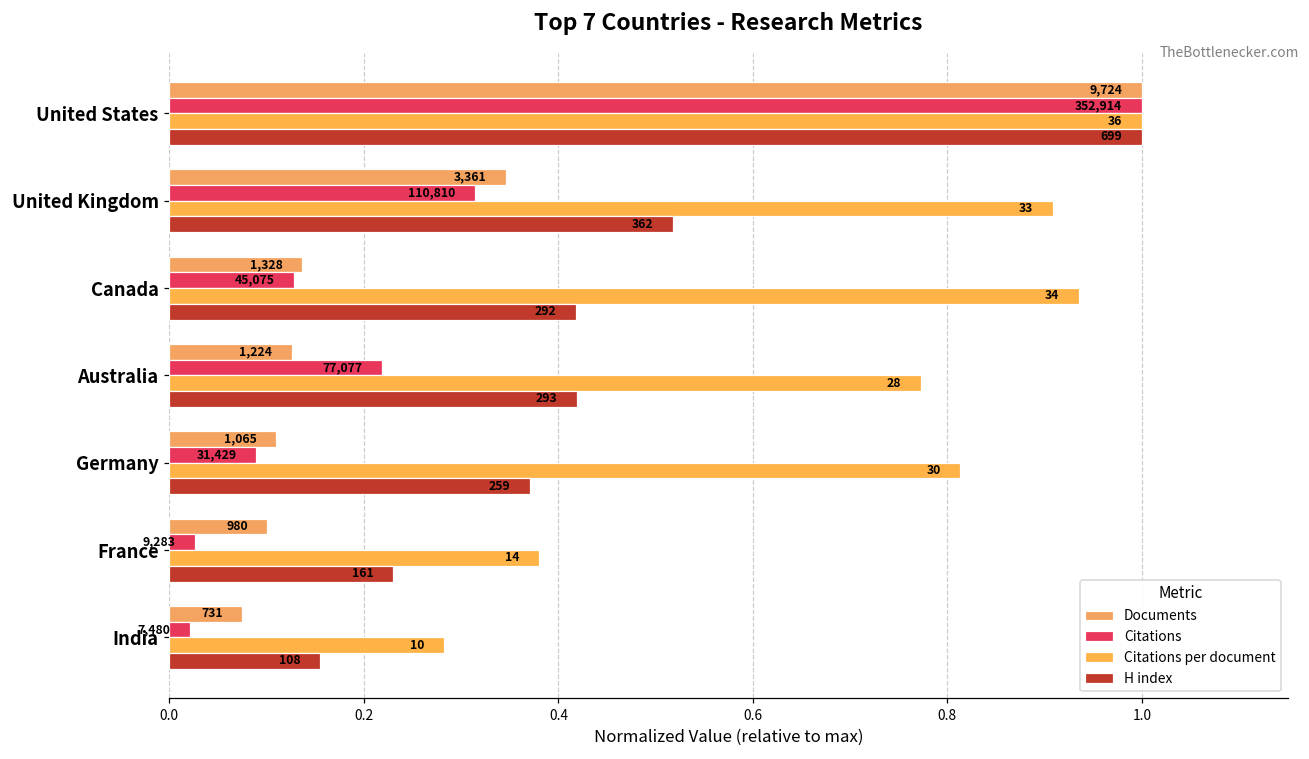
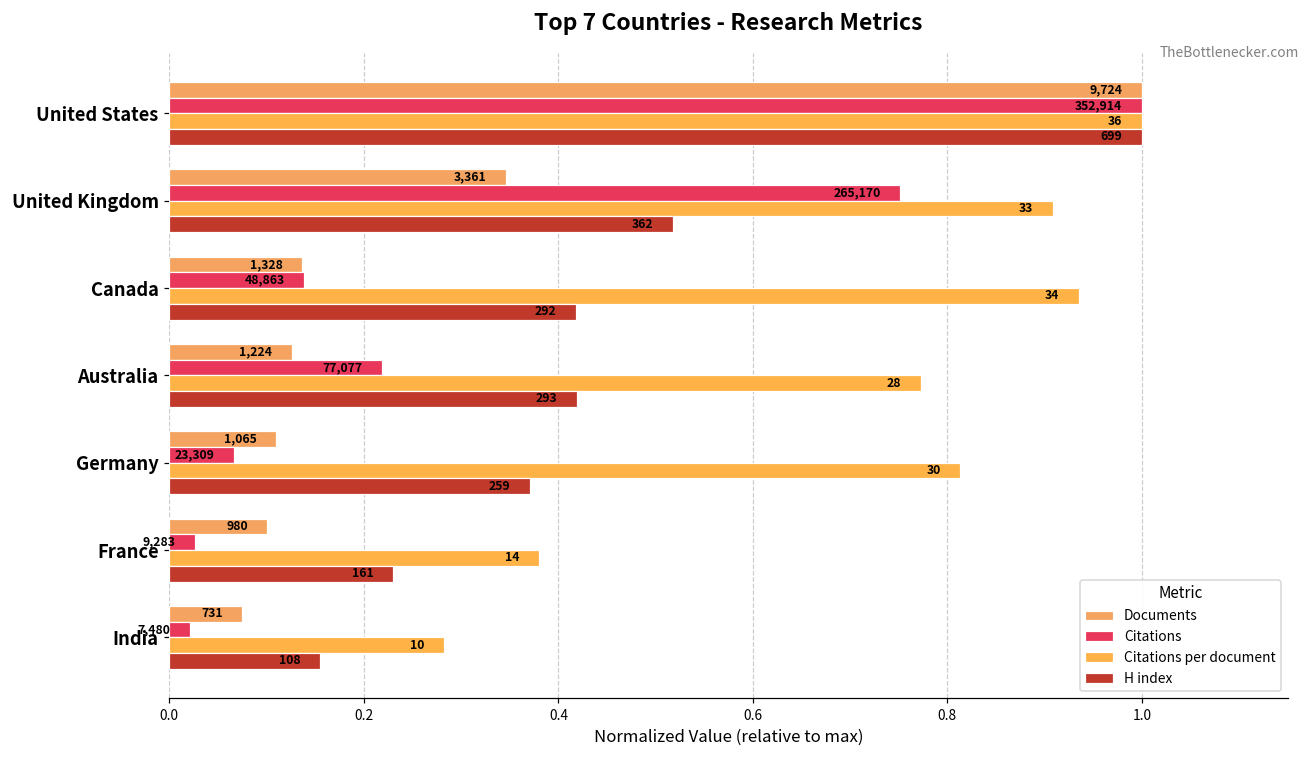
Citations, United Kingdom: 110,810 -> 265,170
Citations, Canada: 45,075 -> 48,863
Citations, Germany: 31,429 -> 23,309
